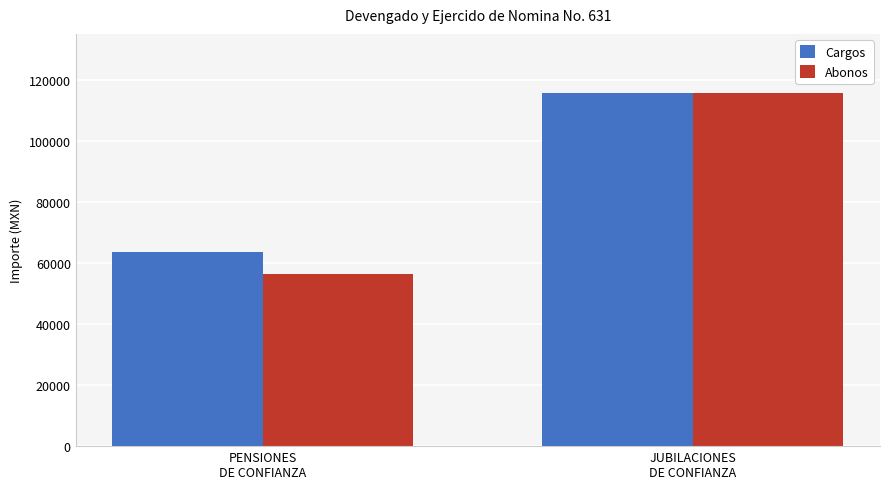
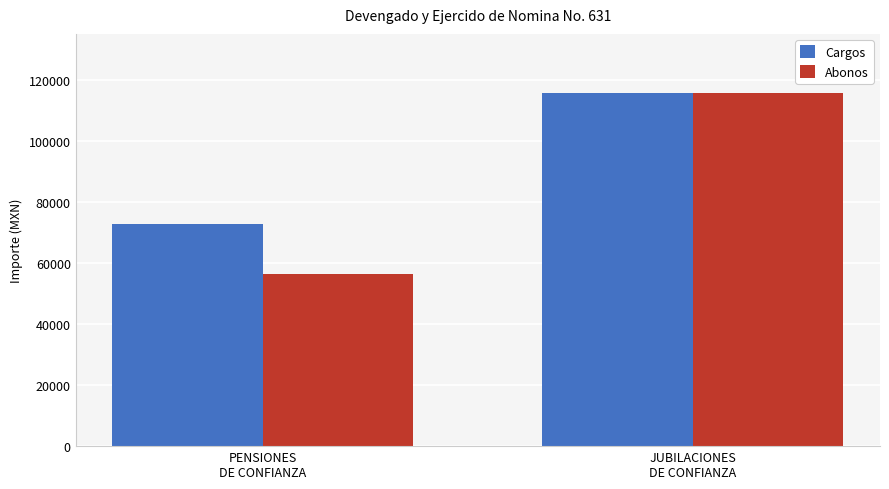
Cargos, PENSIONES DE CONFIANZA: 63000 -> 73000
